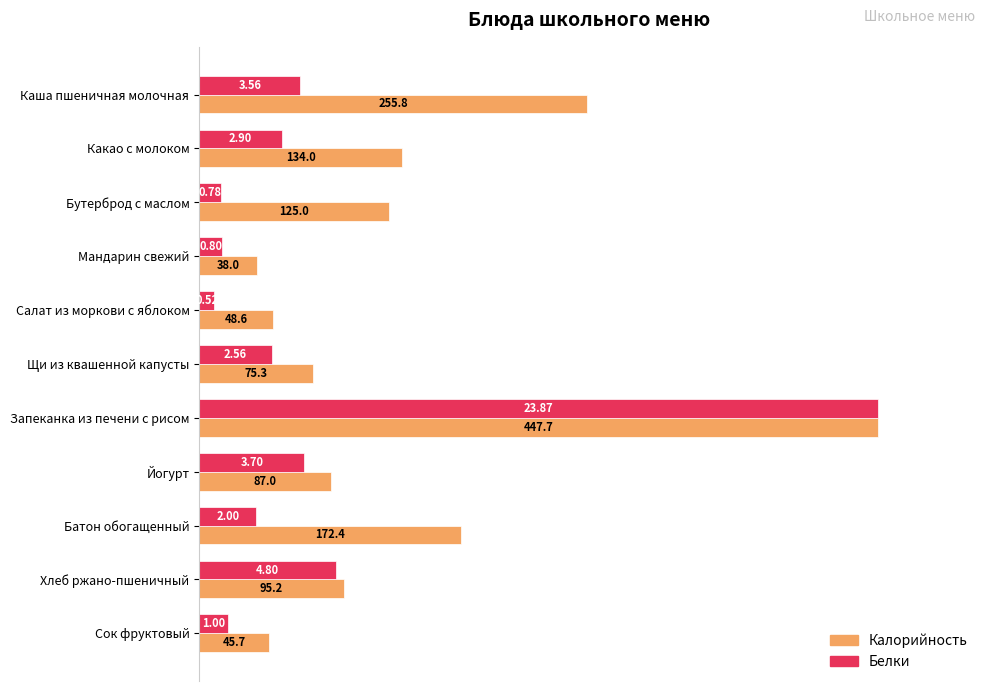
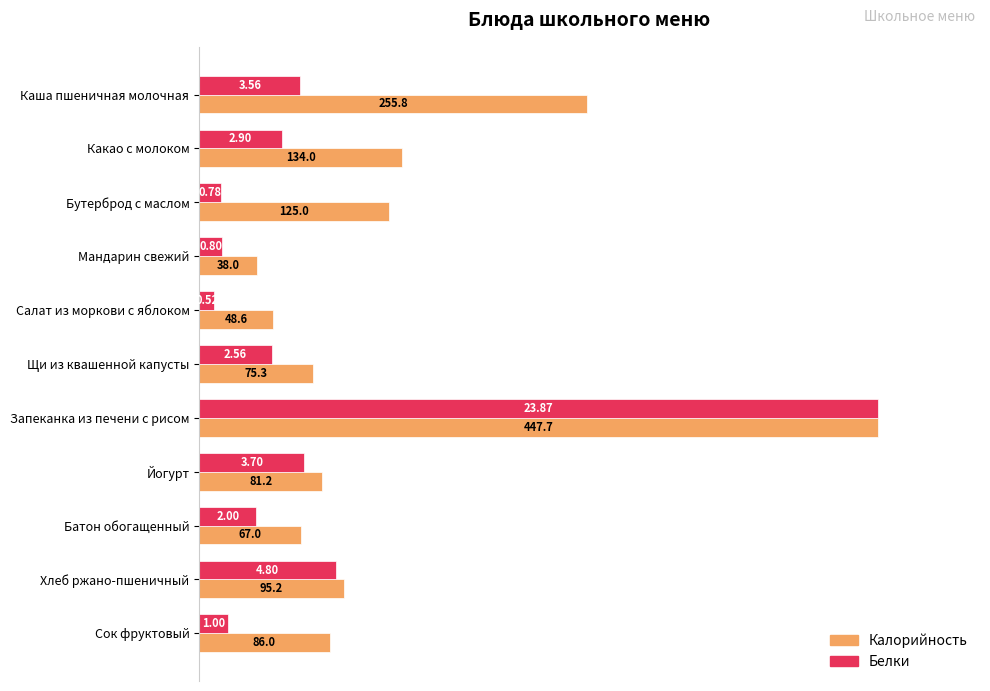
Калорийность, Йогурт: 87.0 -> 81.2
Калорийность, Батон обогащенный: 172.4 -> 67.0
Калорийность, Сок фруктовый: 45.7 -> 86.0
